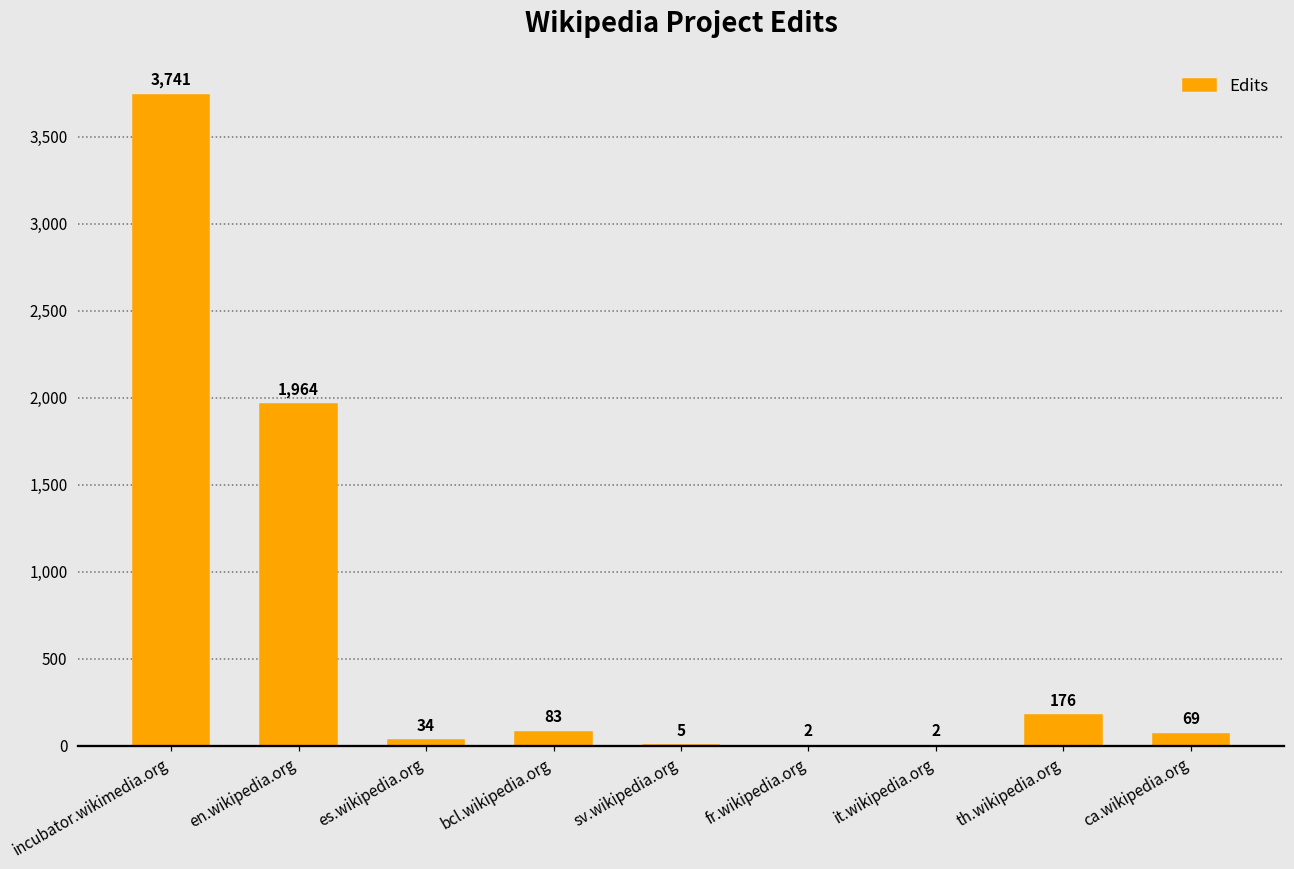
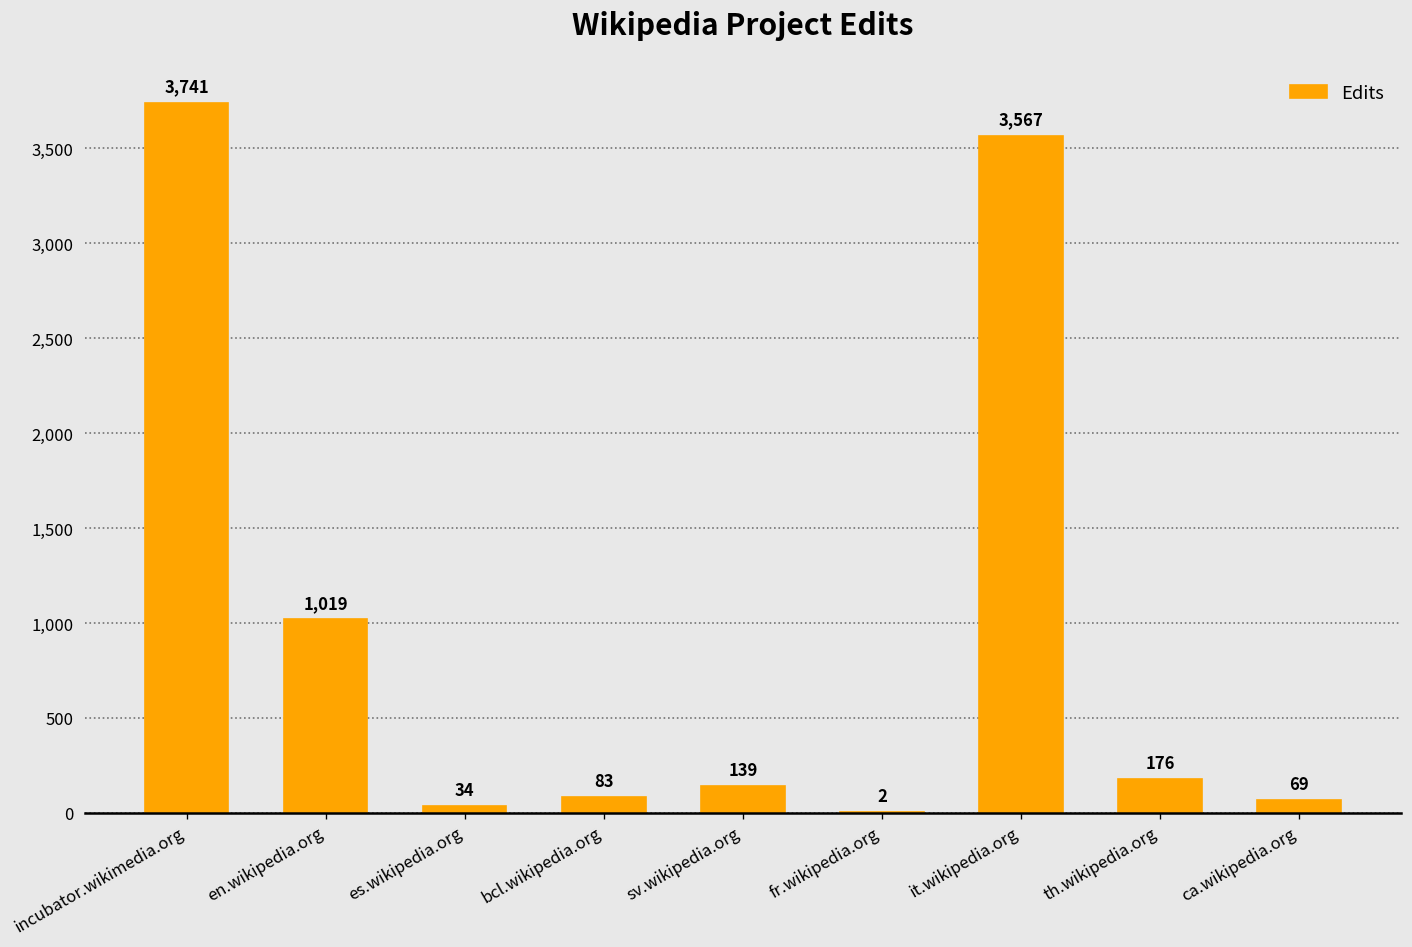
en.wikipedia.org: 1,964 -> 1,019
sv.wikipedia.org: 5 -> 139
it.wikipedia.org: 2 -> 3,567
